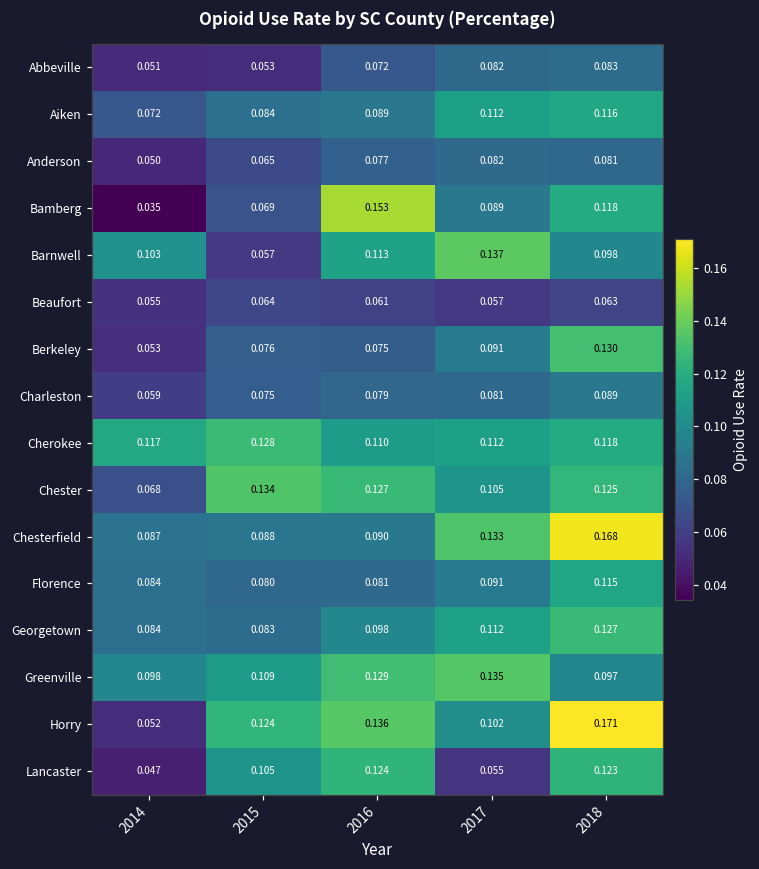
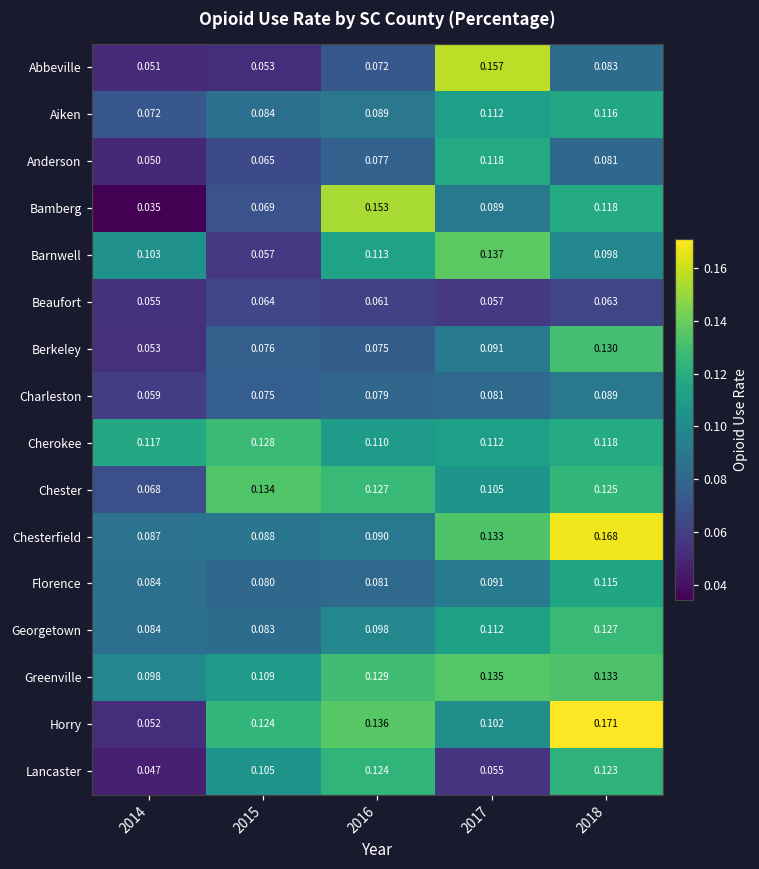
Abbeville, 2017: 0.082 -> 0.157
Anderson, 2017: 0.082 -> 0.118
Greenville, 2018: 0.097 -> 0.133
